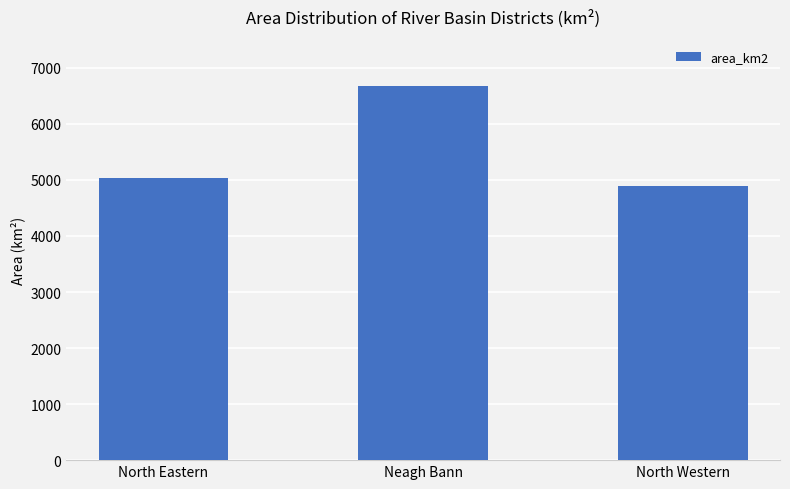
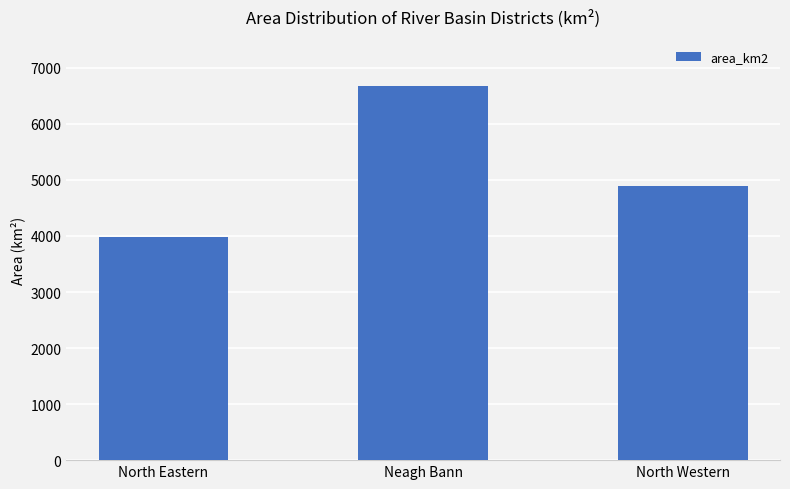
North Eastern: 5000 -> 4000
